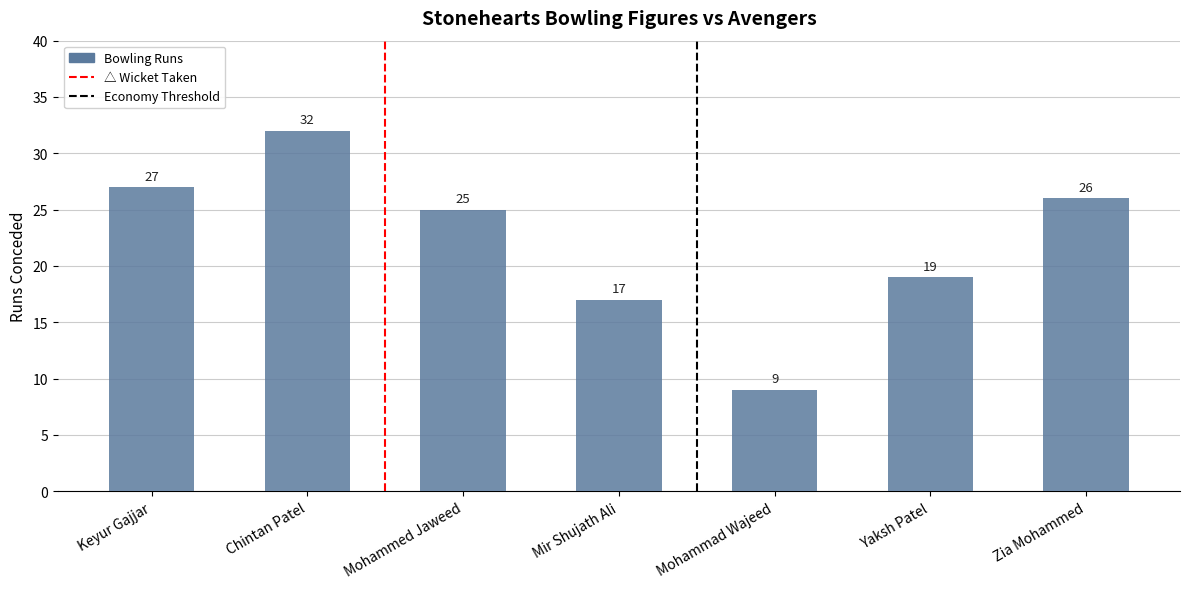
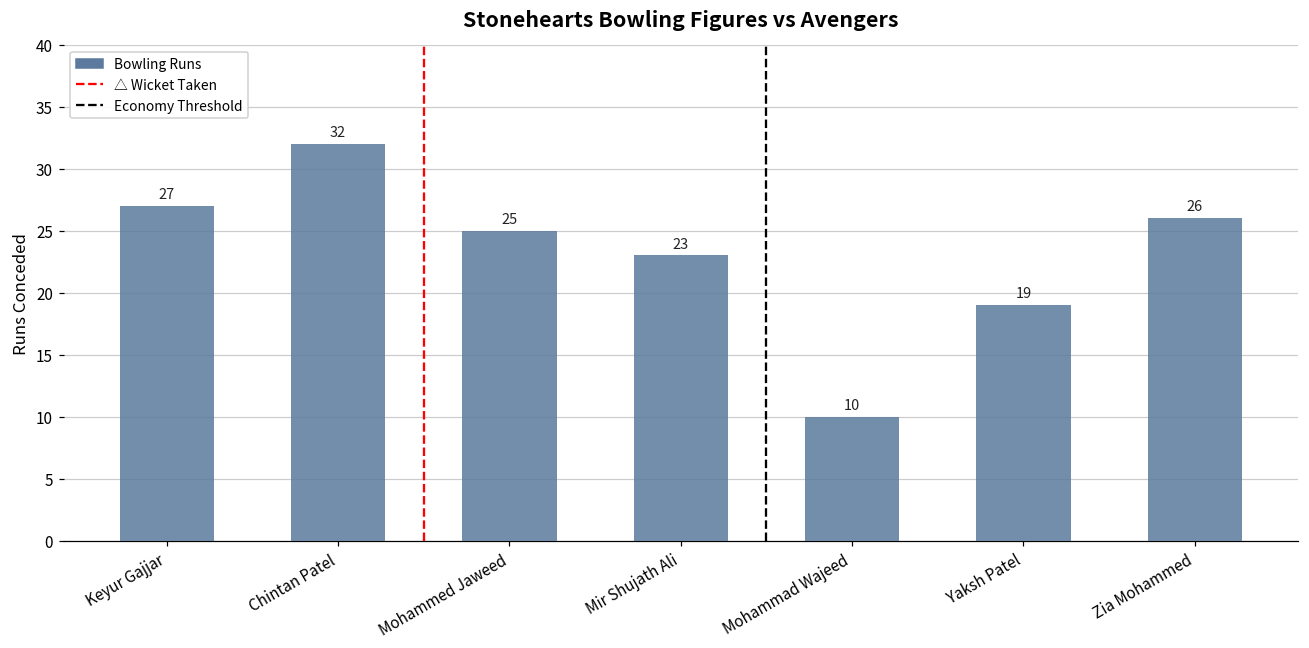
Mir Shujath Ali: 17 -> 23
Mohammad Wajeed: 9 -> 10
